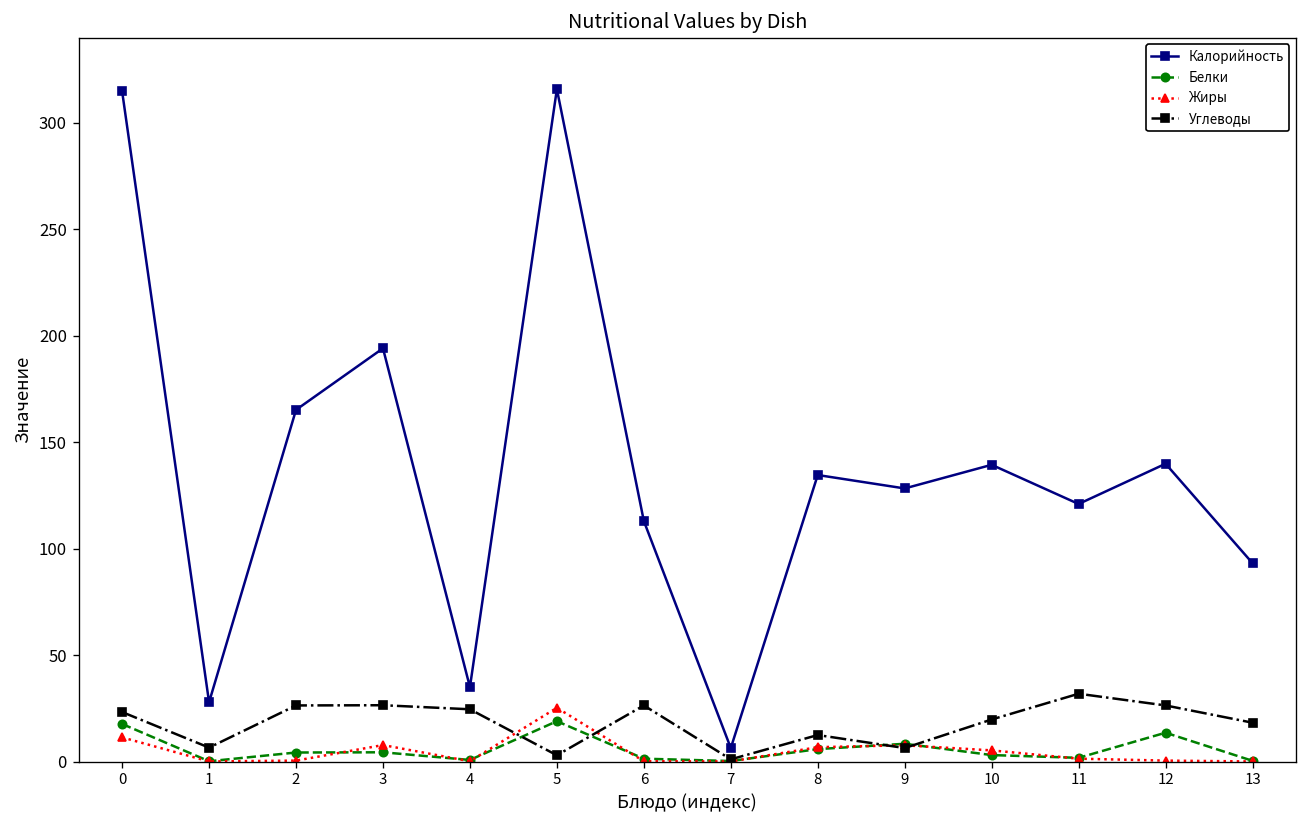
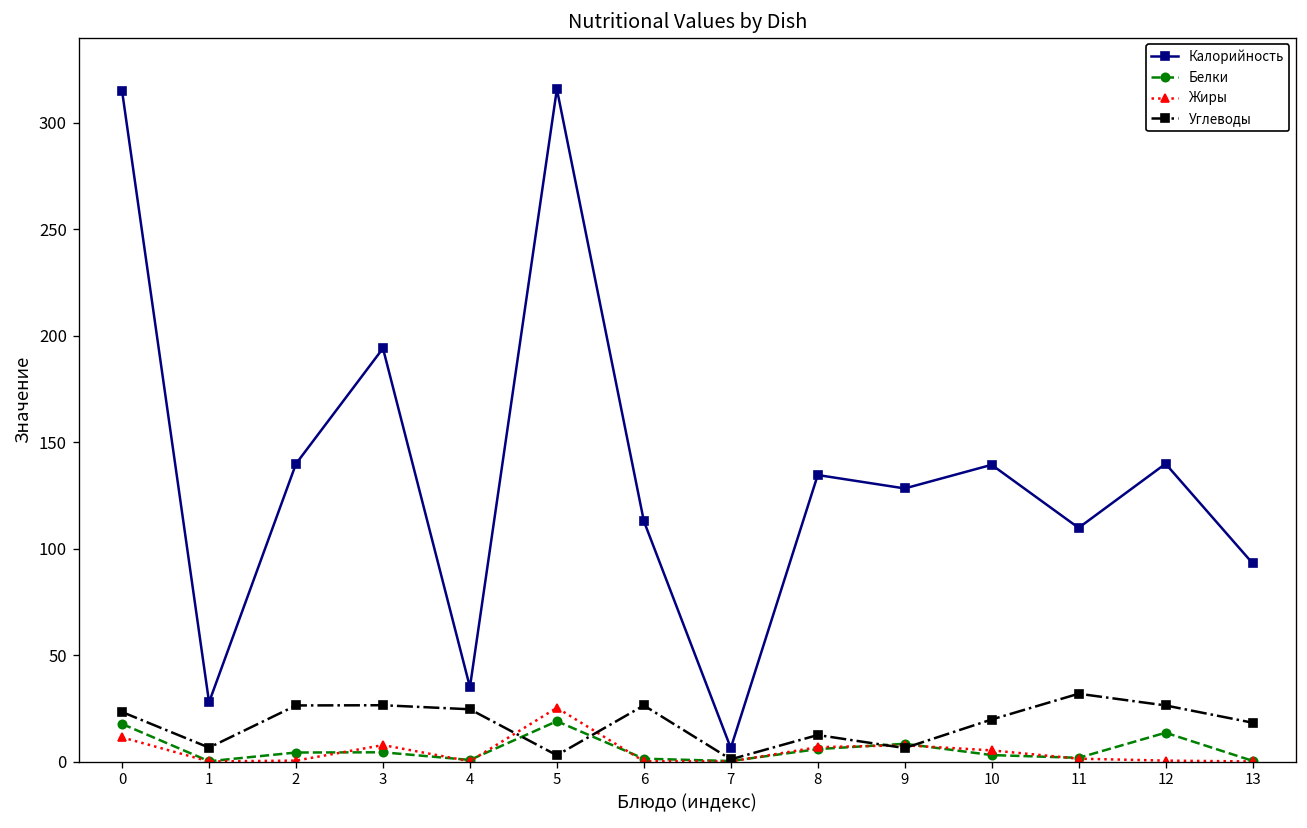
Калорийность, 2: 165 -> 140
Калорийность, 11: 121 -> 110
